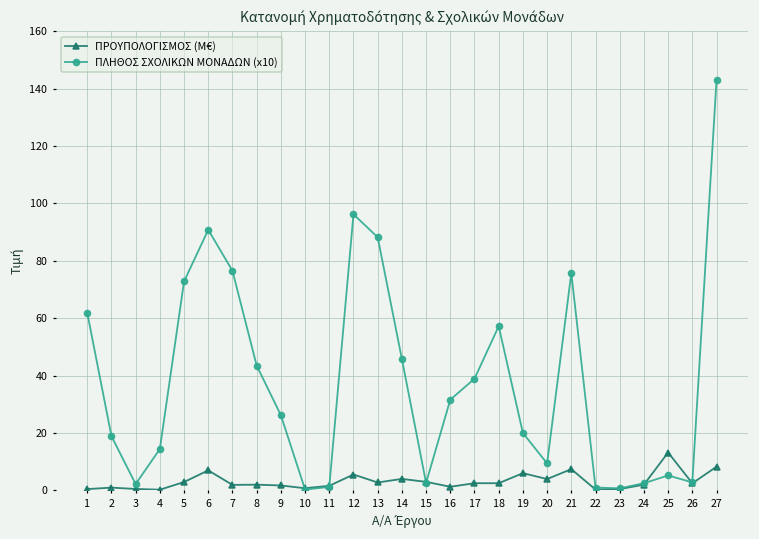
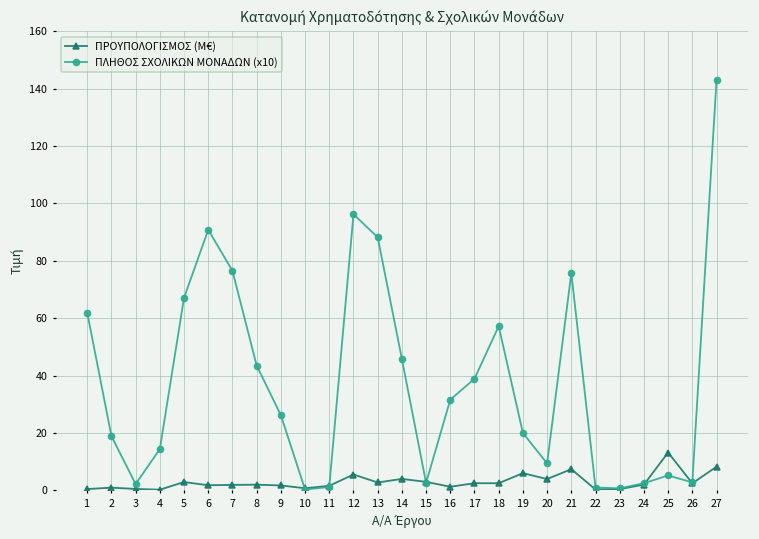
ΠΛΗΘΟΣ ΣΧΟΛΙΚΩΝ ΜΟΝΑΔΩΝ (x10), 5: 73 -> 67
ΠΡΟΥΠΟΛΟΓΙΣΜΟΣ (M€), 6: 7 -> 2
